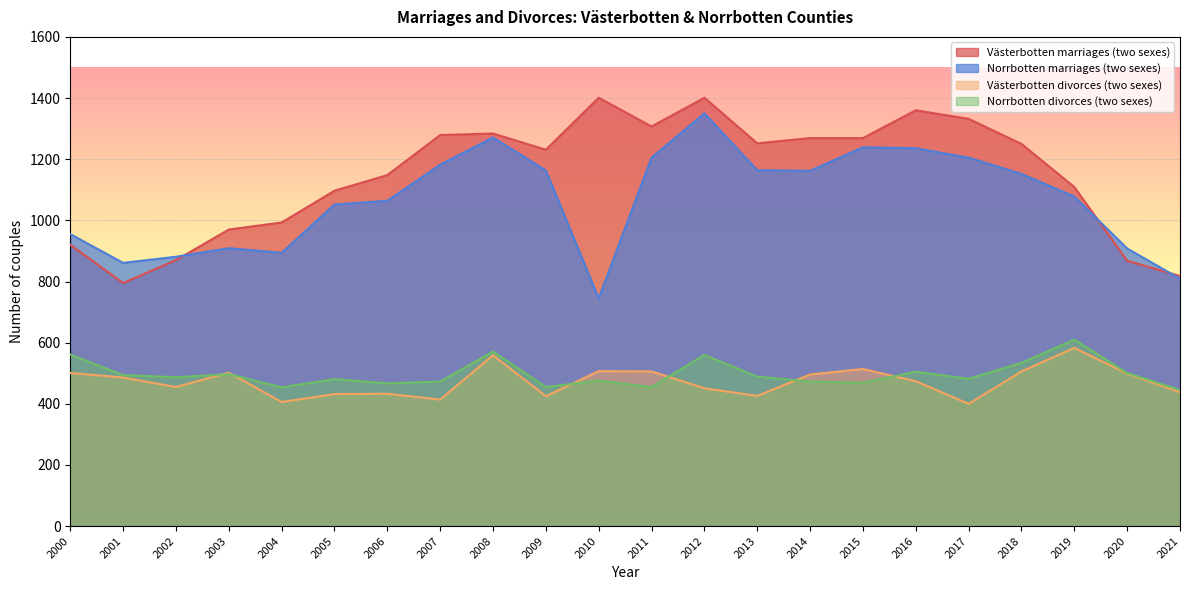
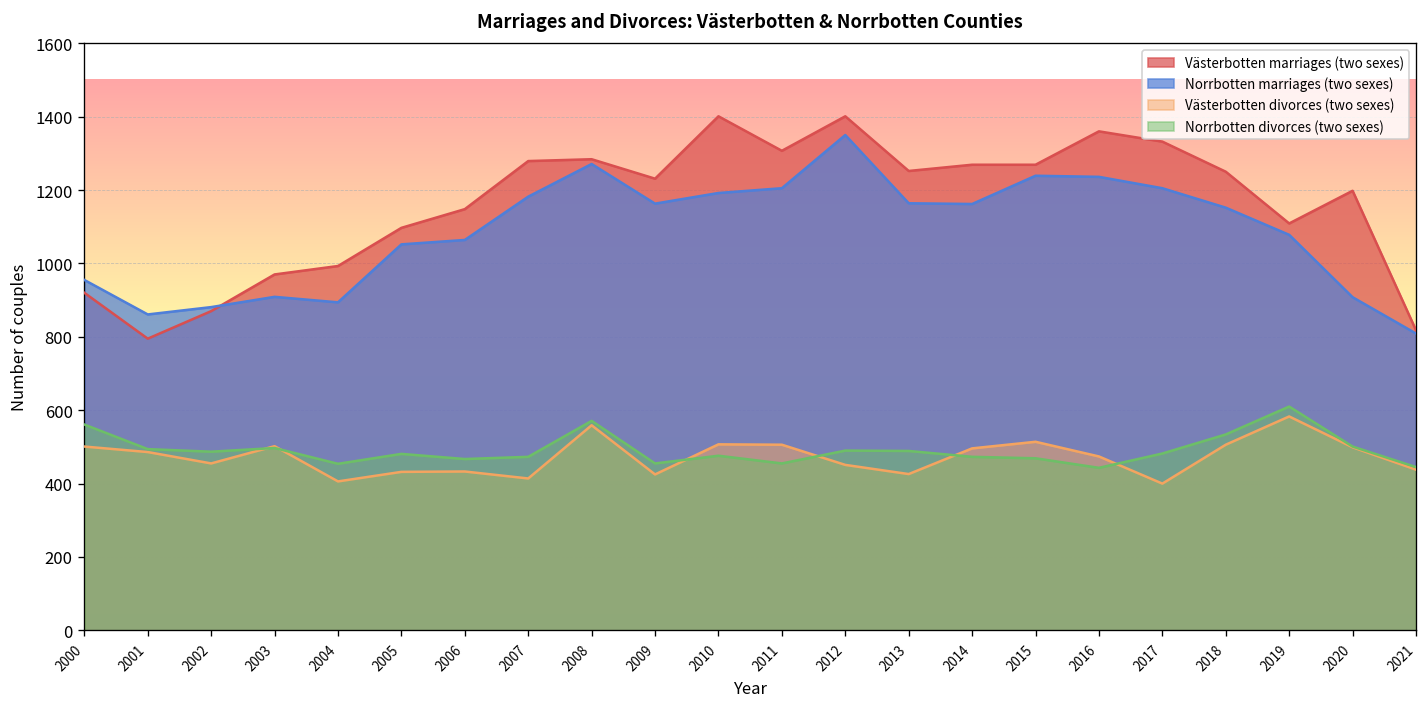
Norrbotten marriages (two sexes), 2010: 750 -> 1190
Norrbotten divorces (two sexes), 2012: 560 -> 490
Norrbotten divorces (two sexes), 2016: 510 -> 440
Västerbotten marriages (two sexes), 2020: 870 -> 1200
